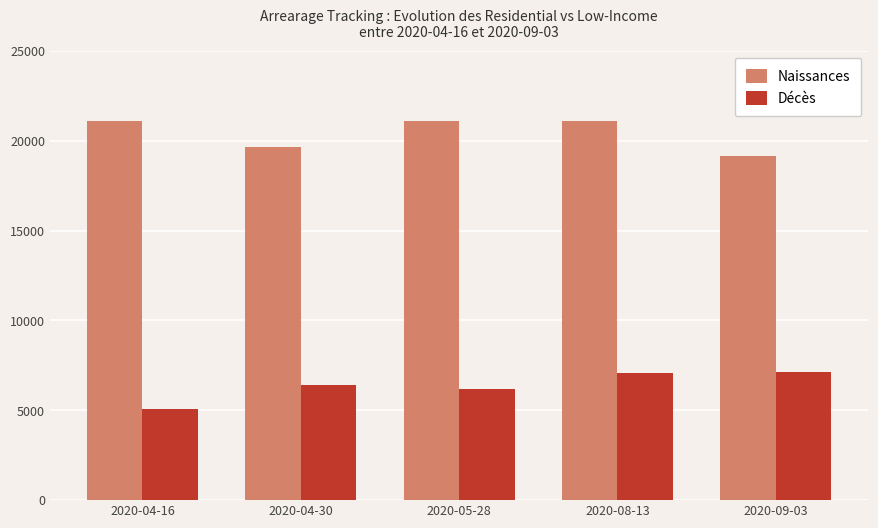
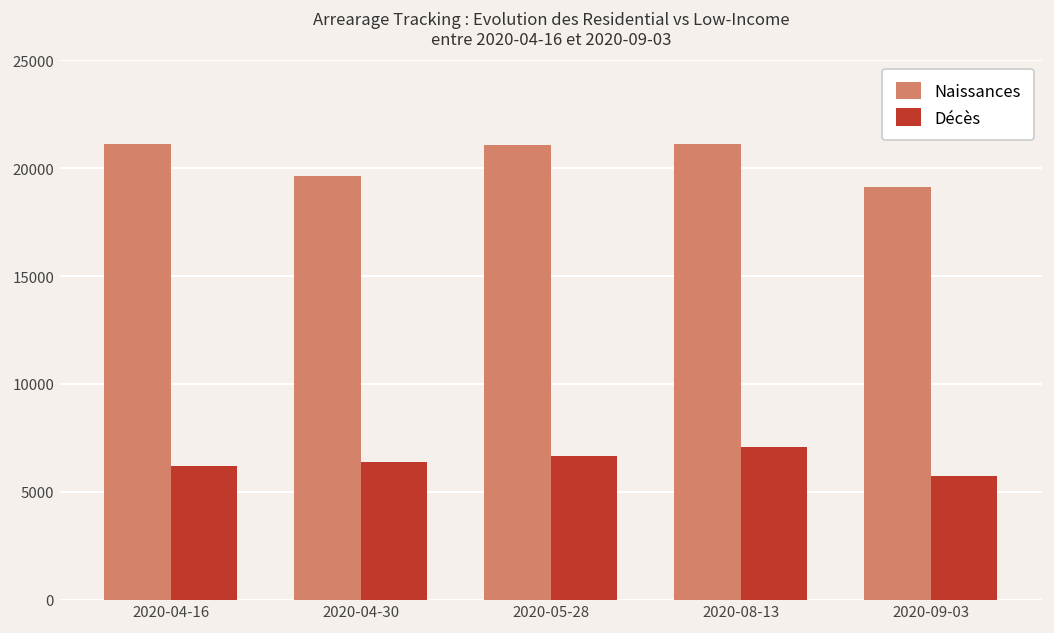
Décès, 2020-04-16: 5100 -> 6200
Décès, 2020-05-28: 6200 -> 6600
Décès, 2020-09-03: 7100 -> 5700
